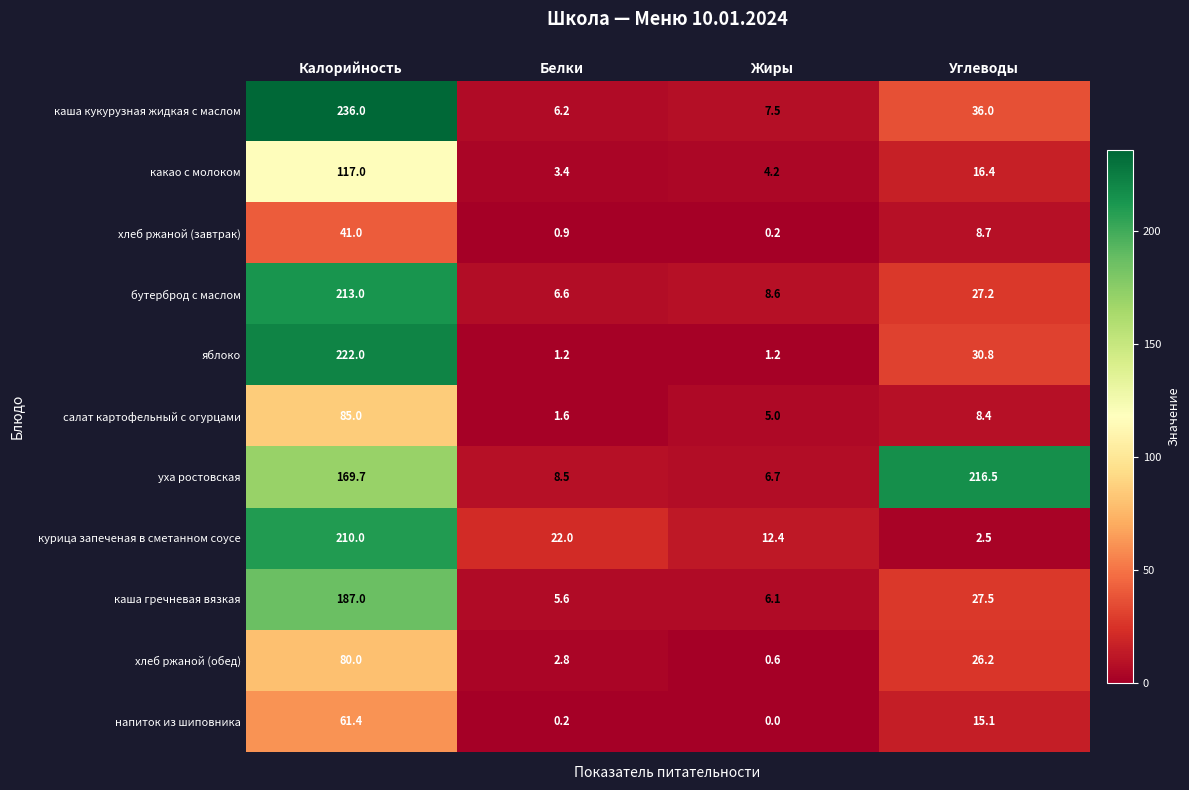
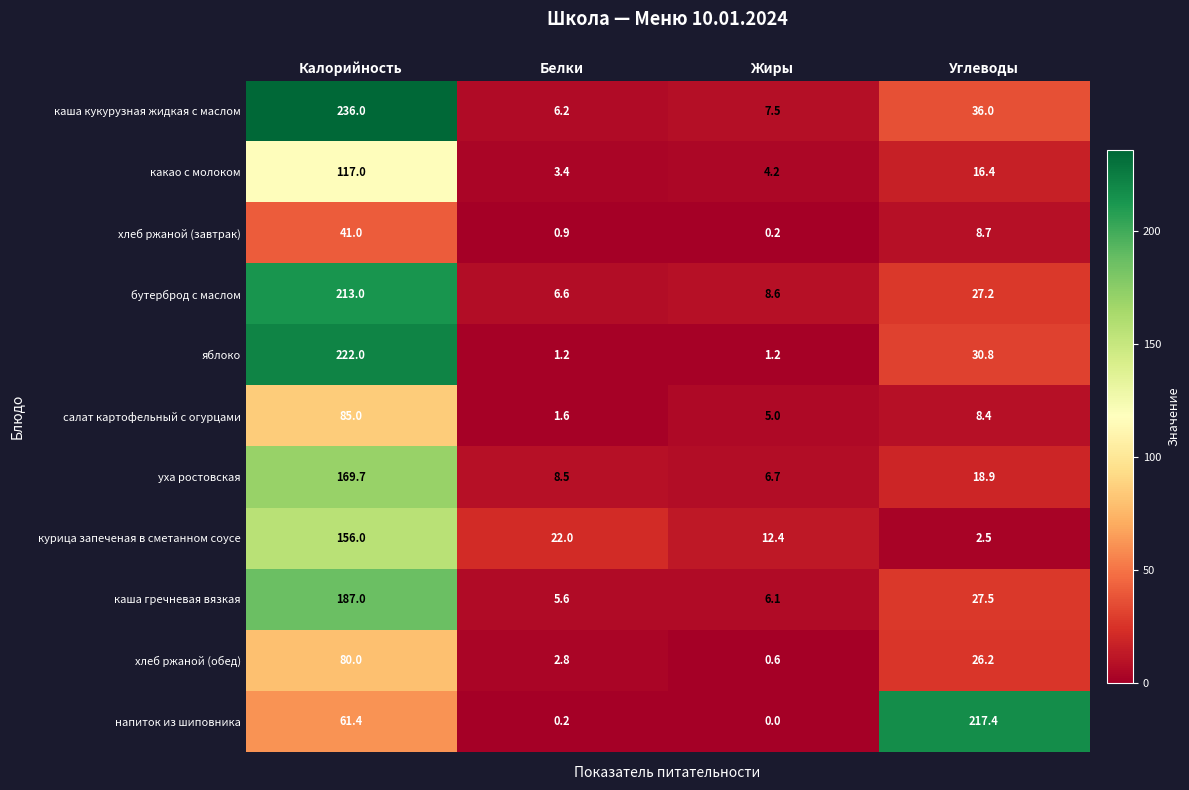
уха ростовская, Углеводы: 216.5 -> 18.9
курица запеченая в сметанном соусе, Калорийность: 210.0 -> 156.0
напиток из шиповника, Углеводы: 15.1 -> 217.4
